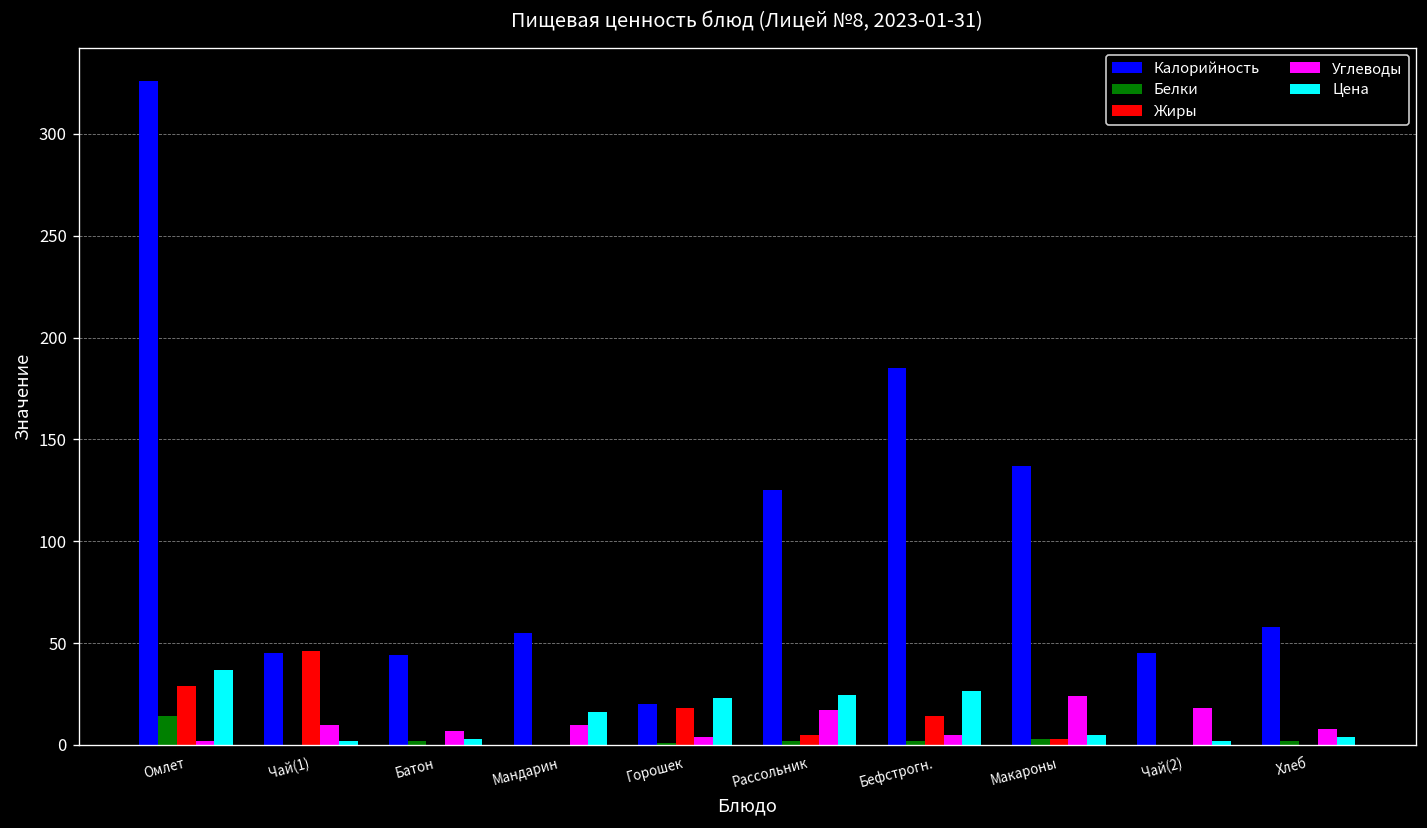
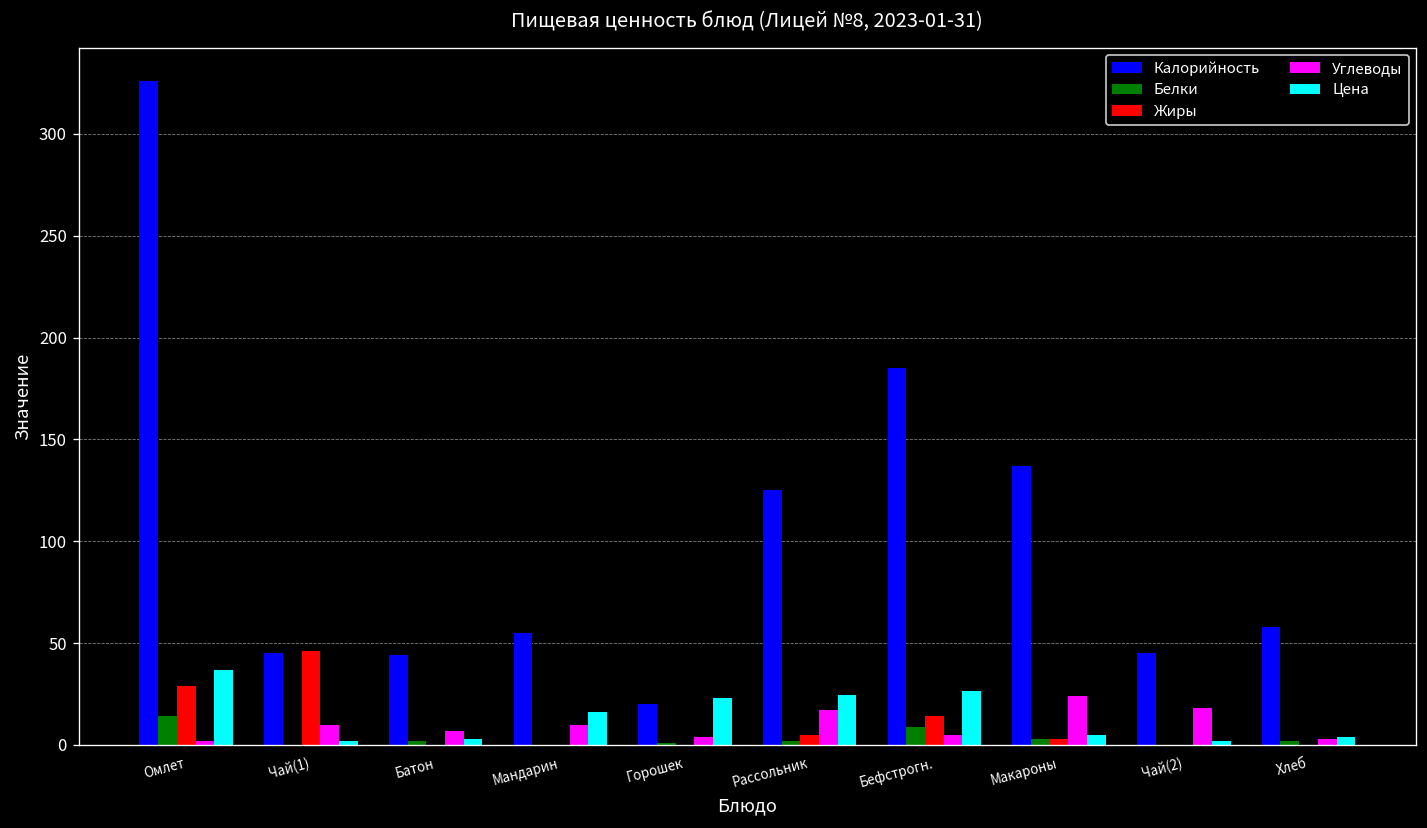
Жиры, Горошек: 18 -> 0
Белки, Бефстрогн.: 2 -> 9
Углеводы, Хлеб: 8 -> 3
